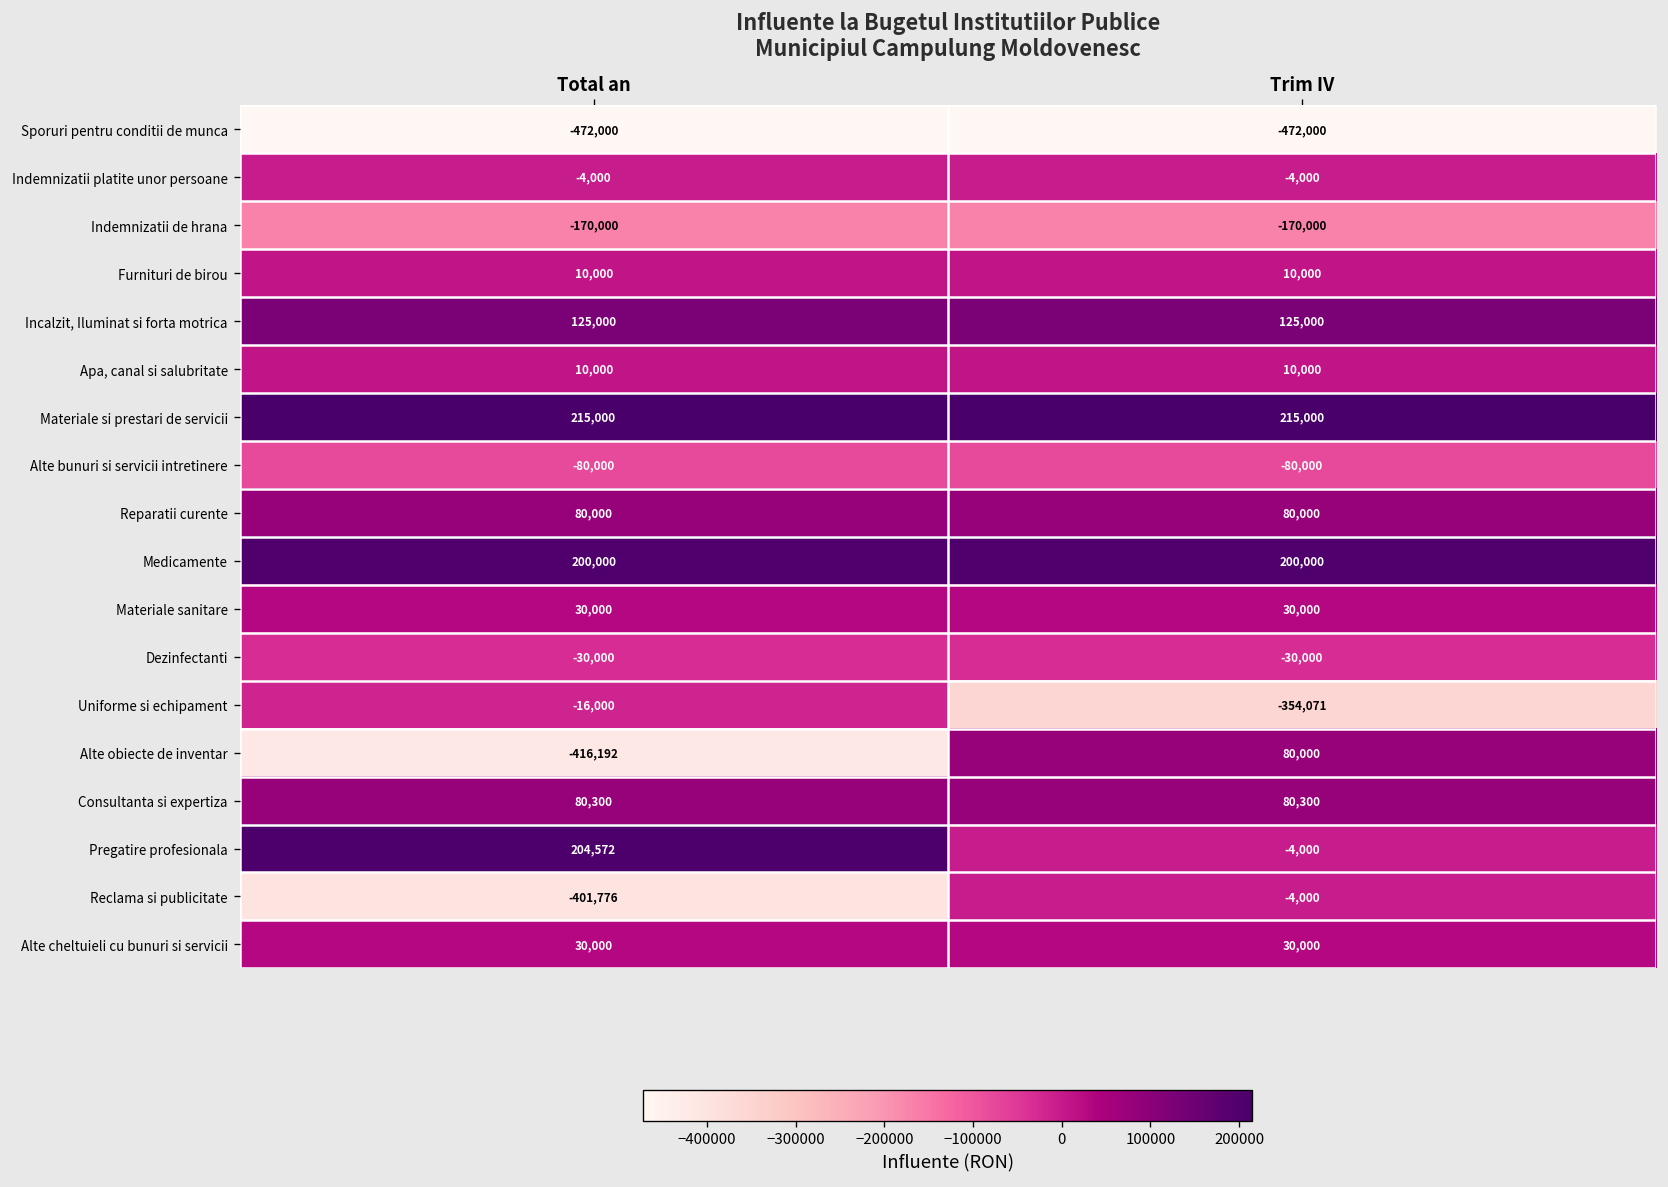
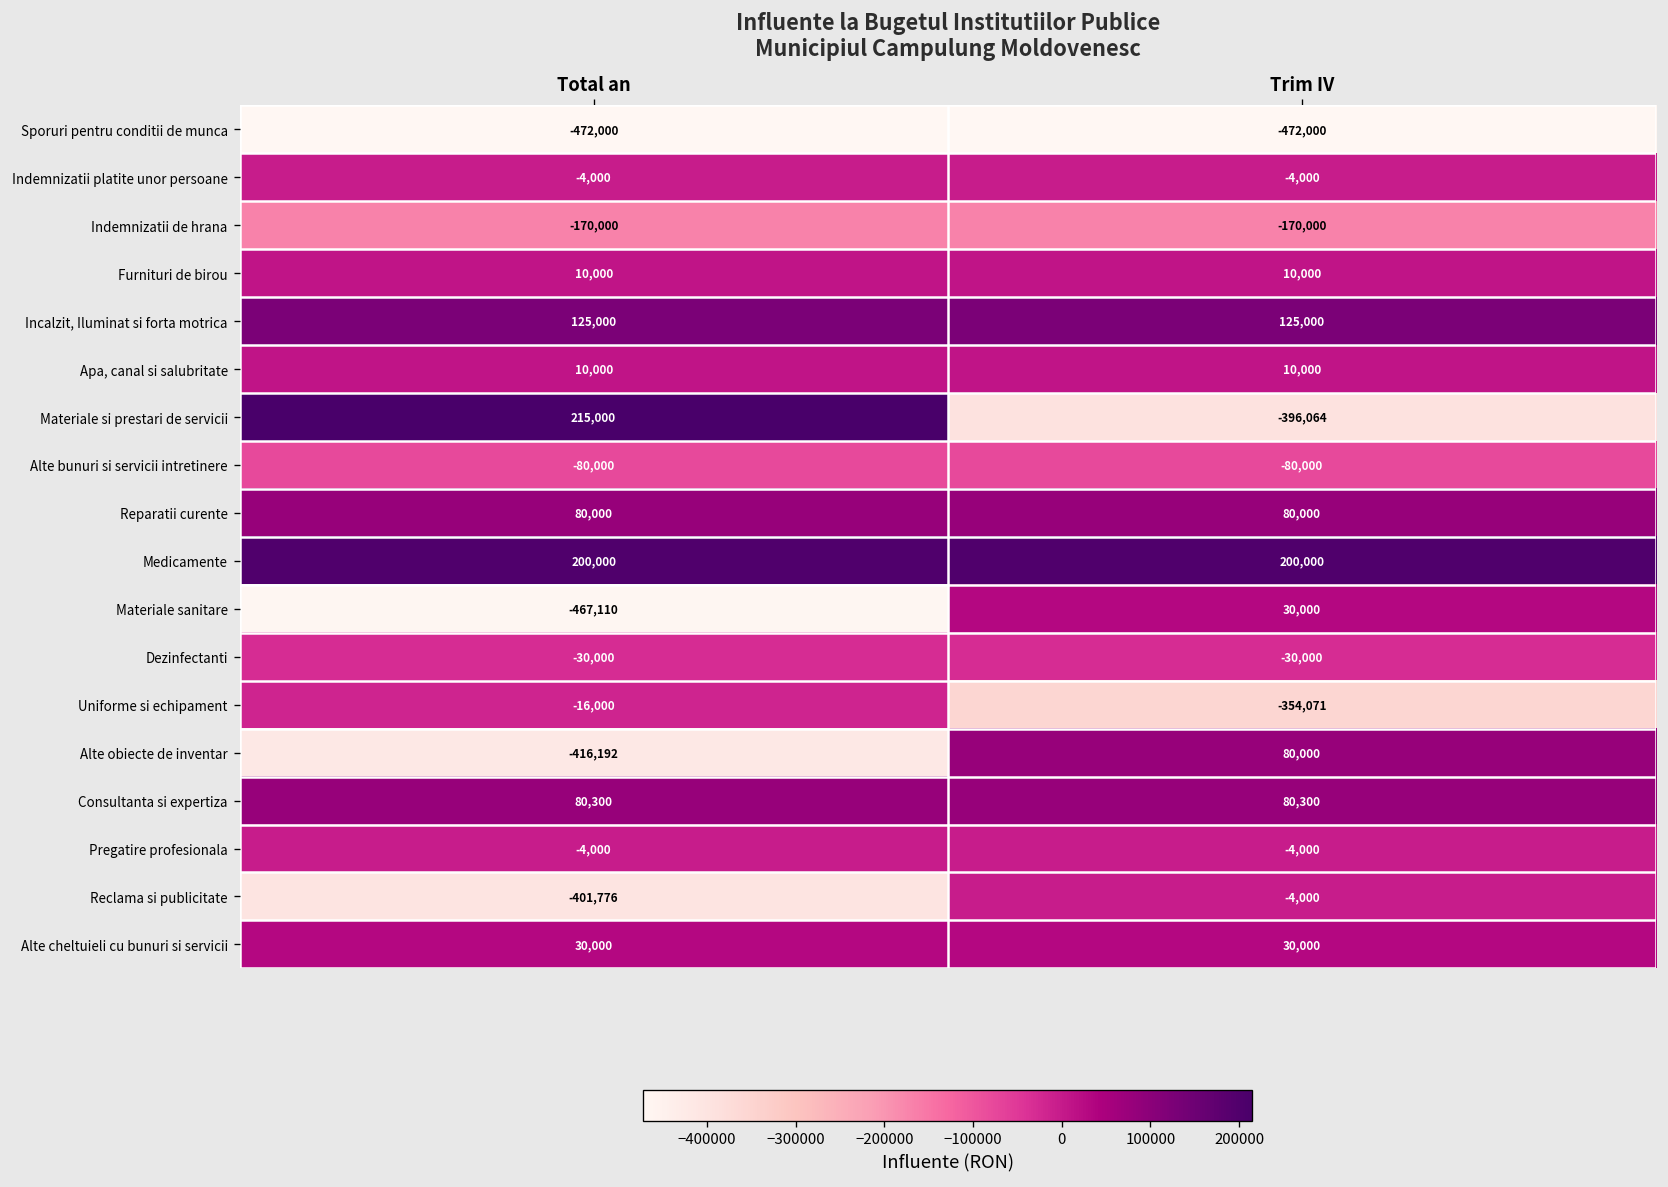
Materiale si prestari de servicii, Trim IV: 215,000 -> -396,064
Materiale sanitare, Total an: 30,000 -> -467,110
Pregatire profesionala, Total an: 204,572 -> -4,000
